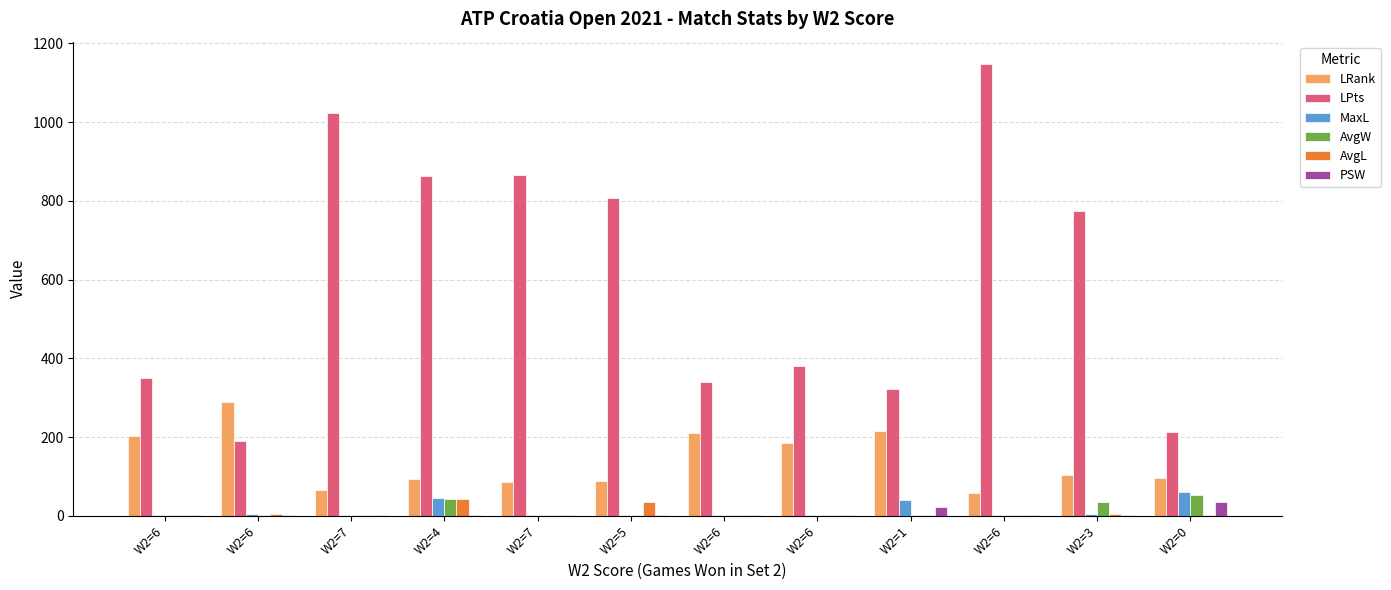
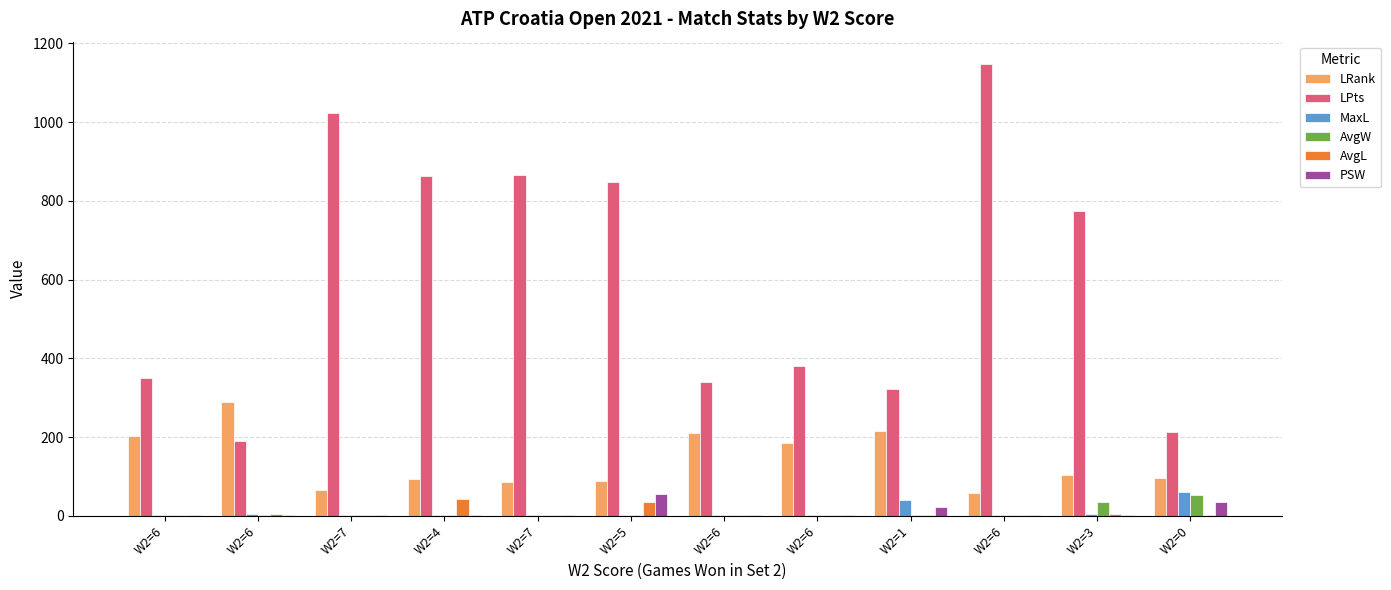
MaxL, W2=4: 50 -> 0
AvgW, W2=4: 40 -> 0
LPts, W2=5: 810 -> 850
PSW, W2=5: 0 -> 60
